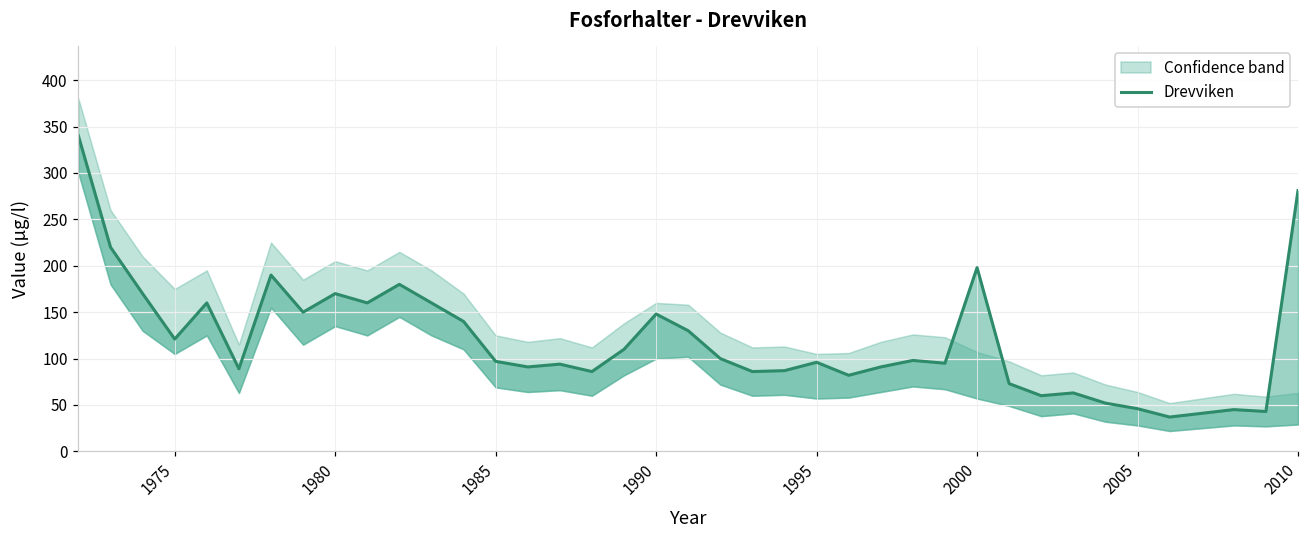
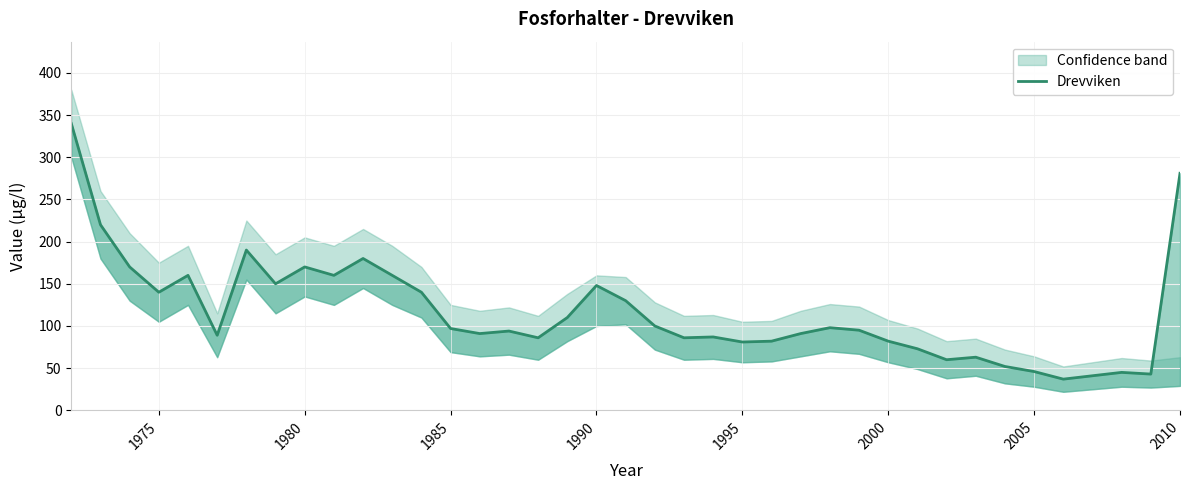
Drevviken, 1975: 120 -> 140
Drevviken, 1995: 100 -> 80
Drevviken, 2000: 200 -> 80
